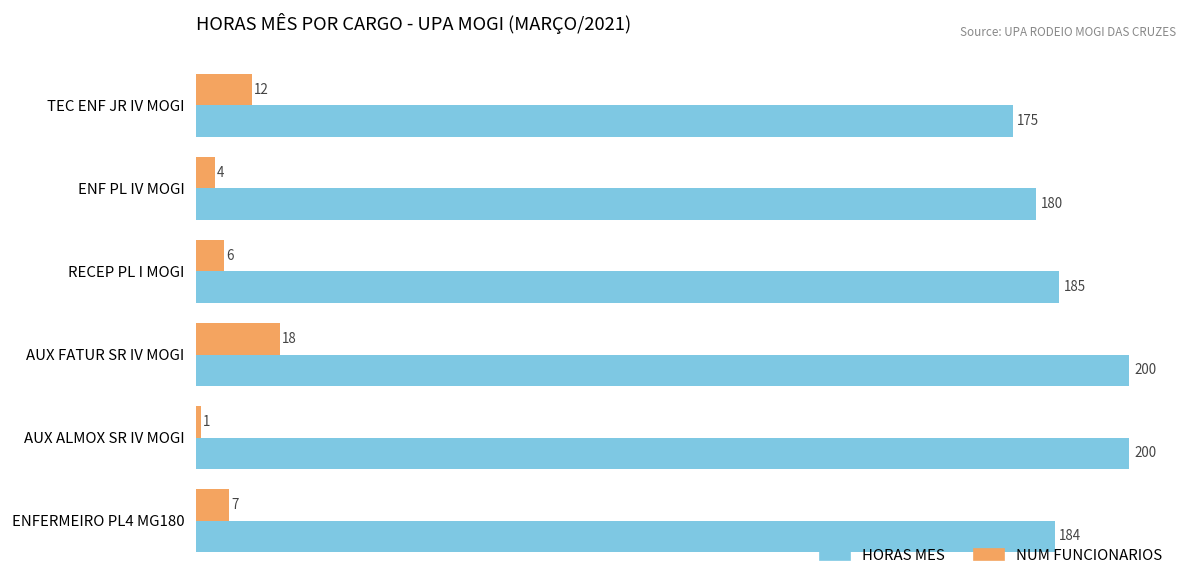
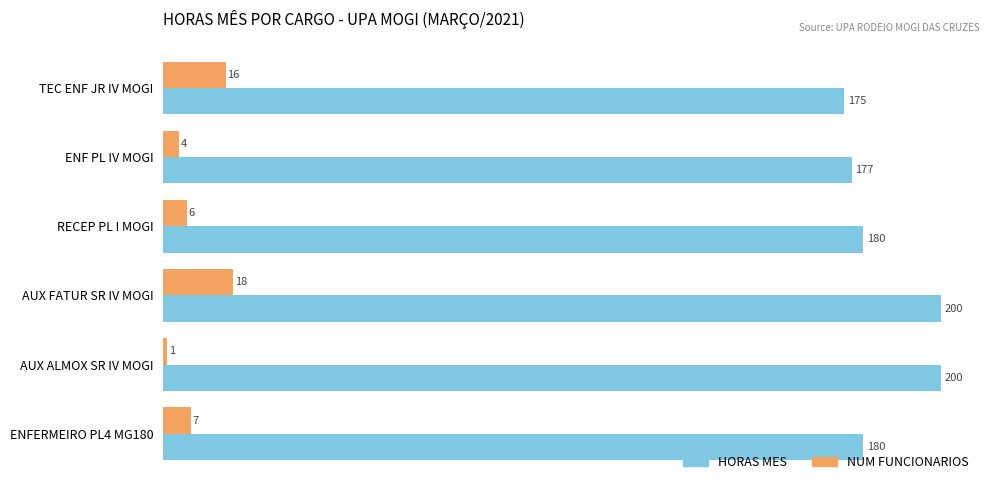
NUM FUNCIONARIOS, TEC ENF JR IV MOGI: 12 -> 16
HORAS MES, ENF PL IV MOGI: 180 -> 177
HORAS MES, RECEP PL I MOGI: 185 -> 180
HORAS MES, ENFERMEIRO PL4 MG180: 184 -> 180
